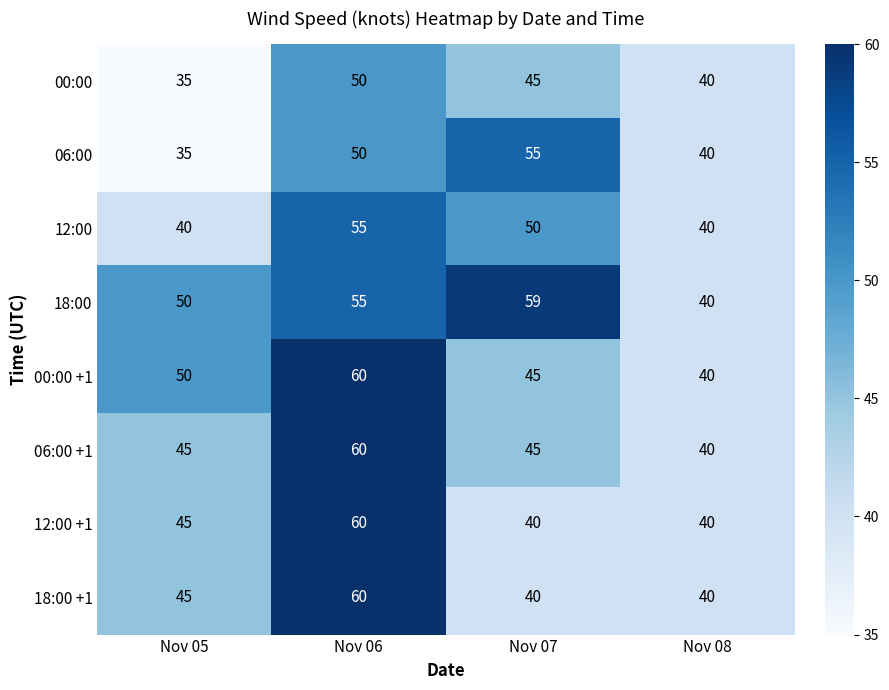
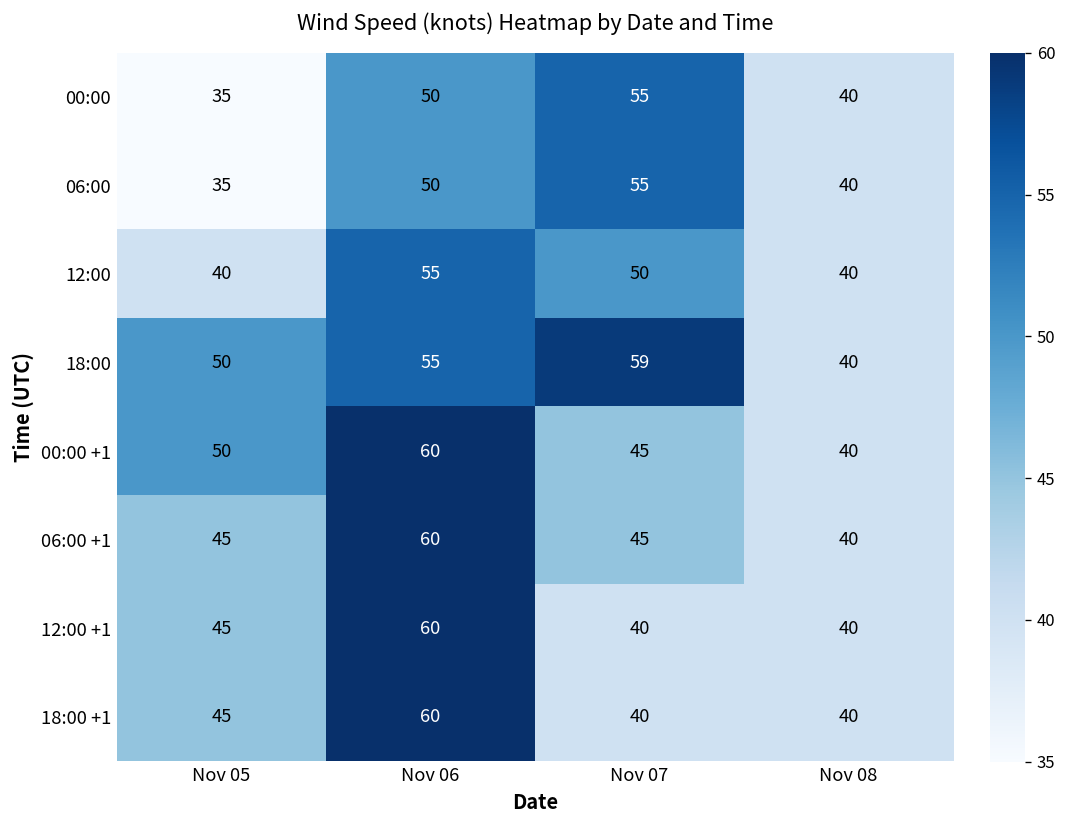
00:00, Nov 07: 45 -> 55
